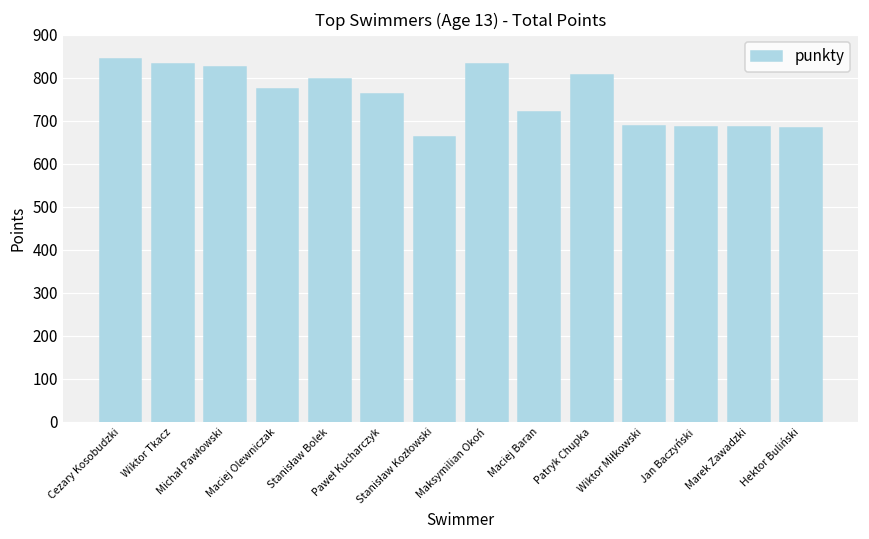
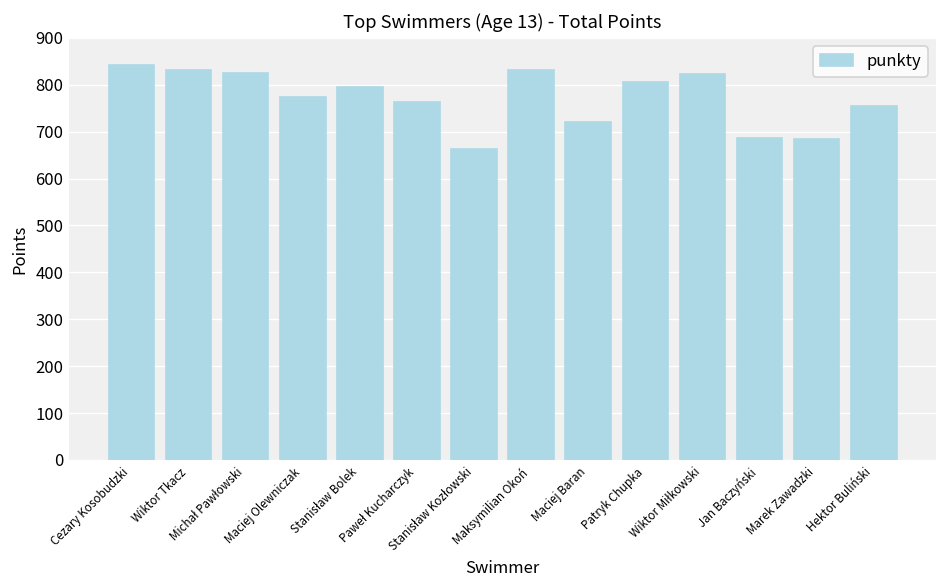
Wiktor Miłkowski: 690 -> 820
Hektor Buliński: 680 -> 750
